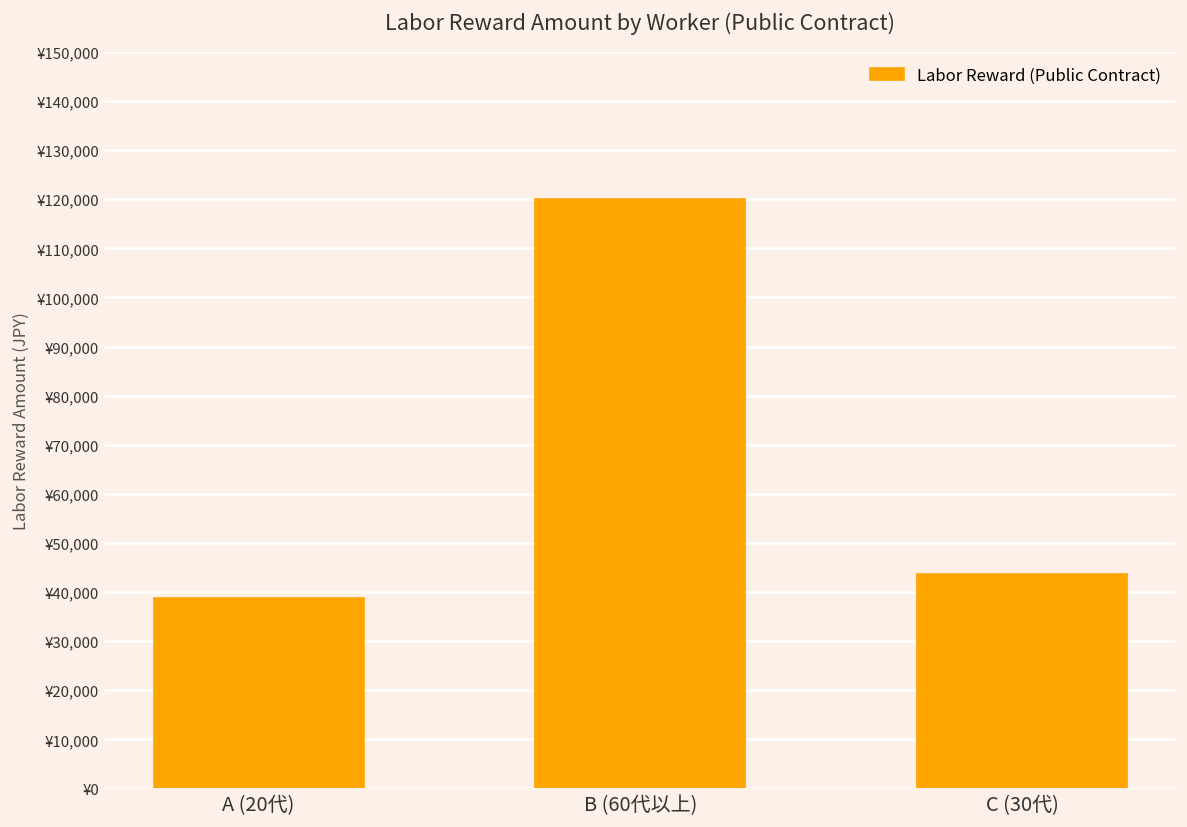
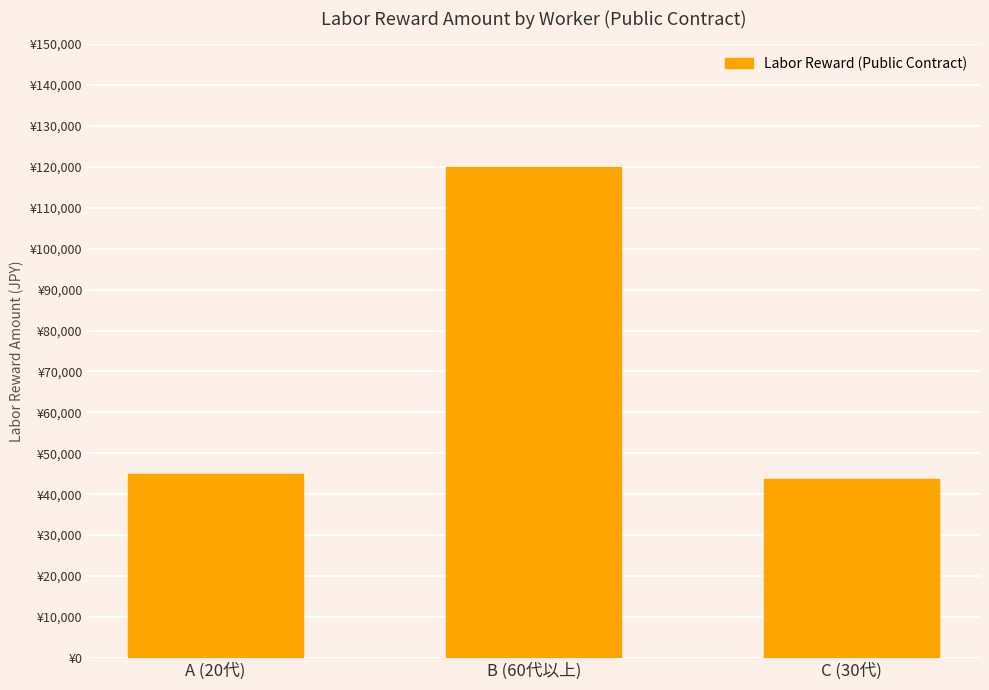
A (20代): ¥39,000 -> ¥45,000
